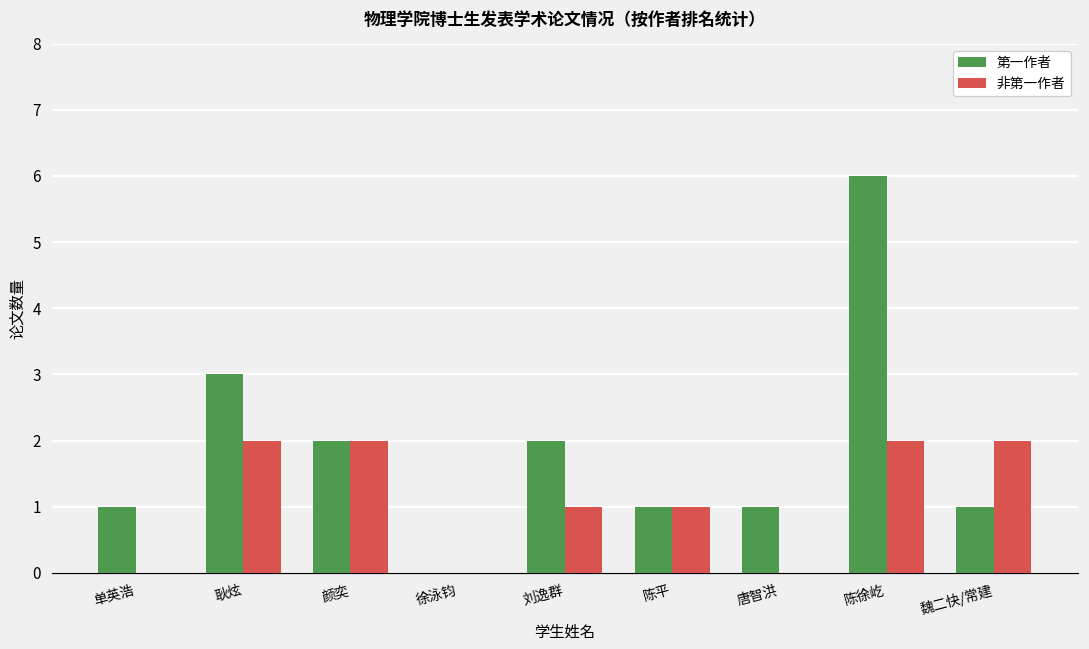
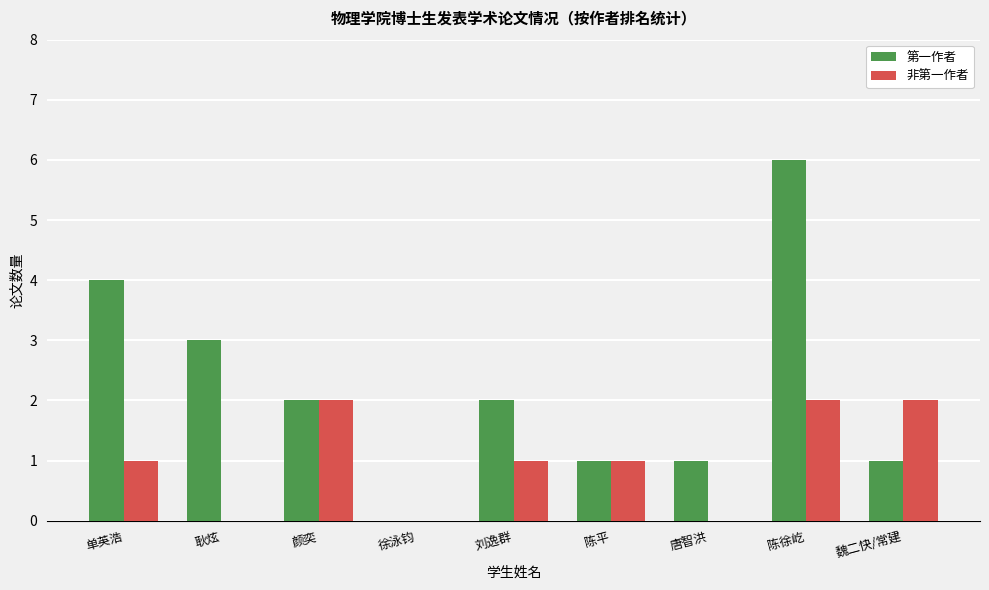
第一作者, 单英浩: 1 -> 4
非第一作者, 单英浩: 0 -> 1
非第一作者, 耿炫: 2 -> 0
